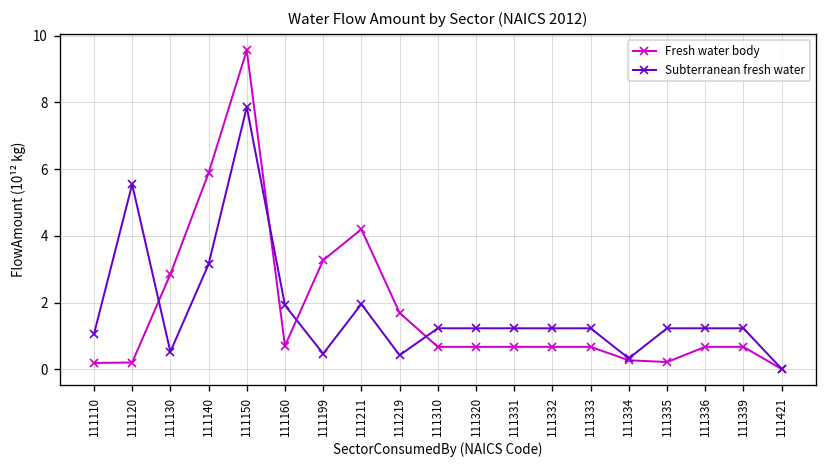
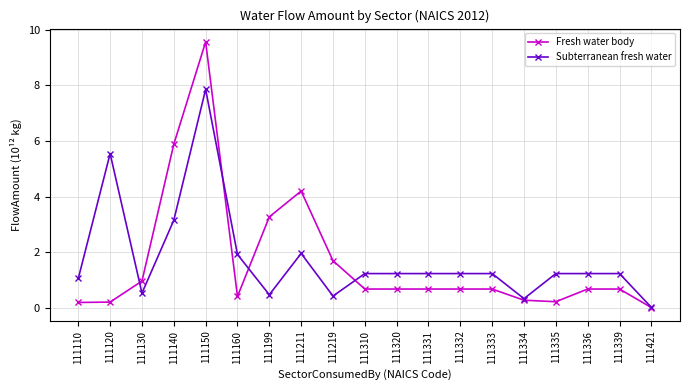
Fresh water body, 111130: 2.9 -> 1.0
Fresh water body, 111160: 0.7 -> 0.4
